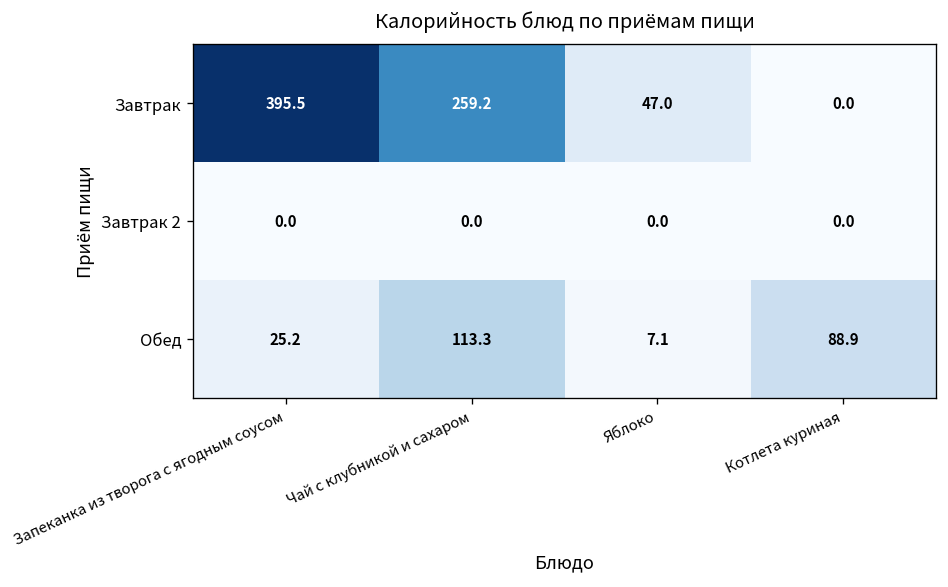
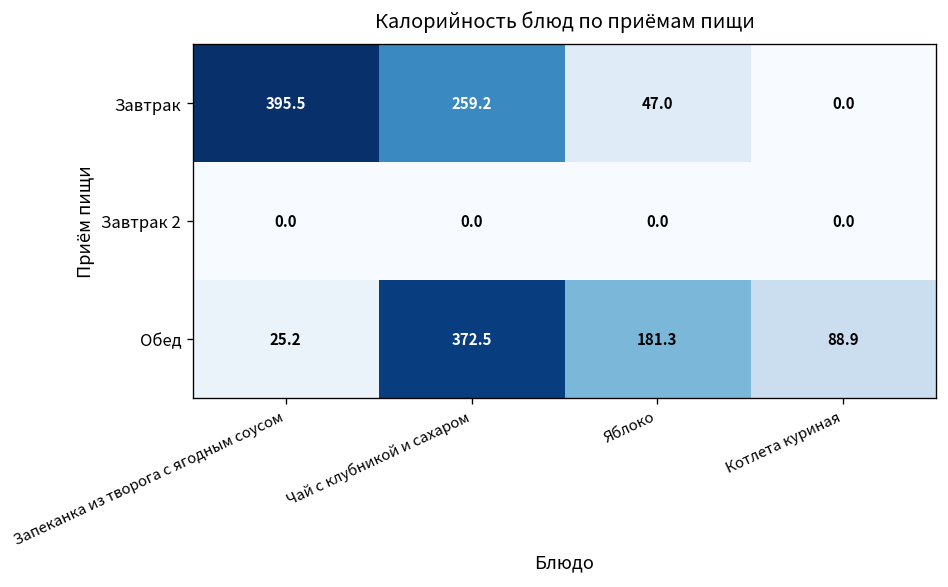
Обед, Чай с клубникой и сахаром: 113.3 -> 372.5
Обед, Яблоко: 7.1 -> 181.3
